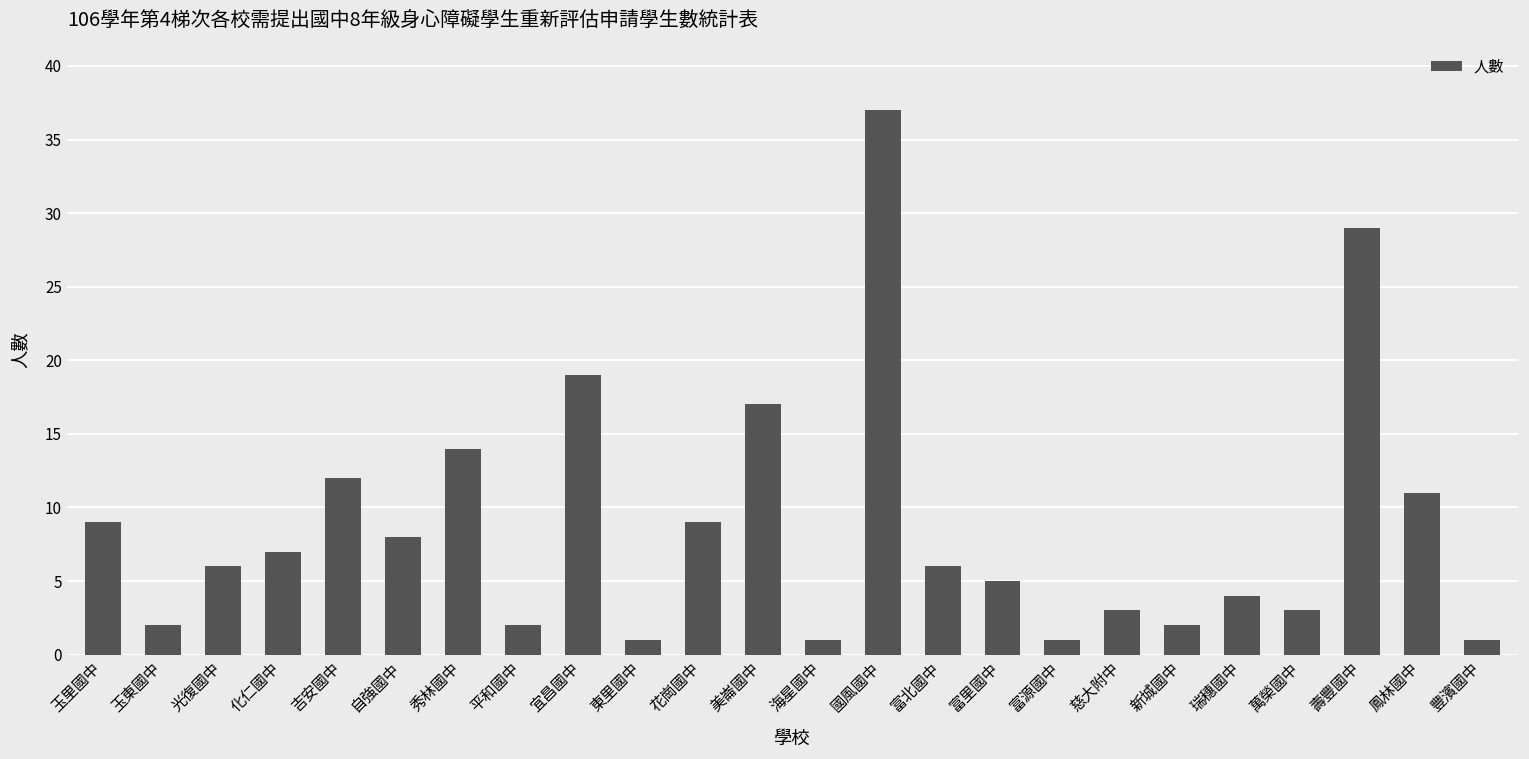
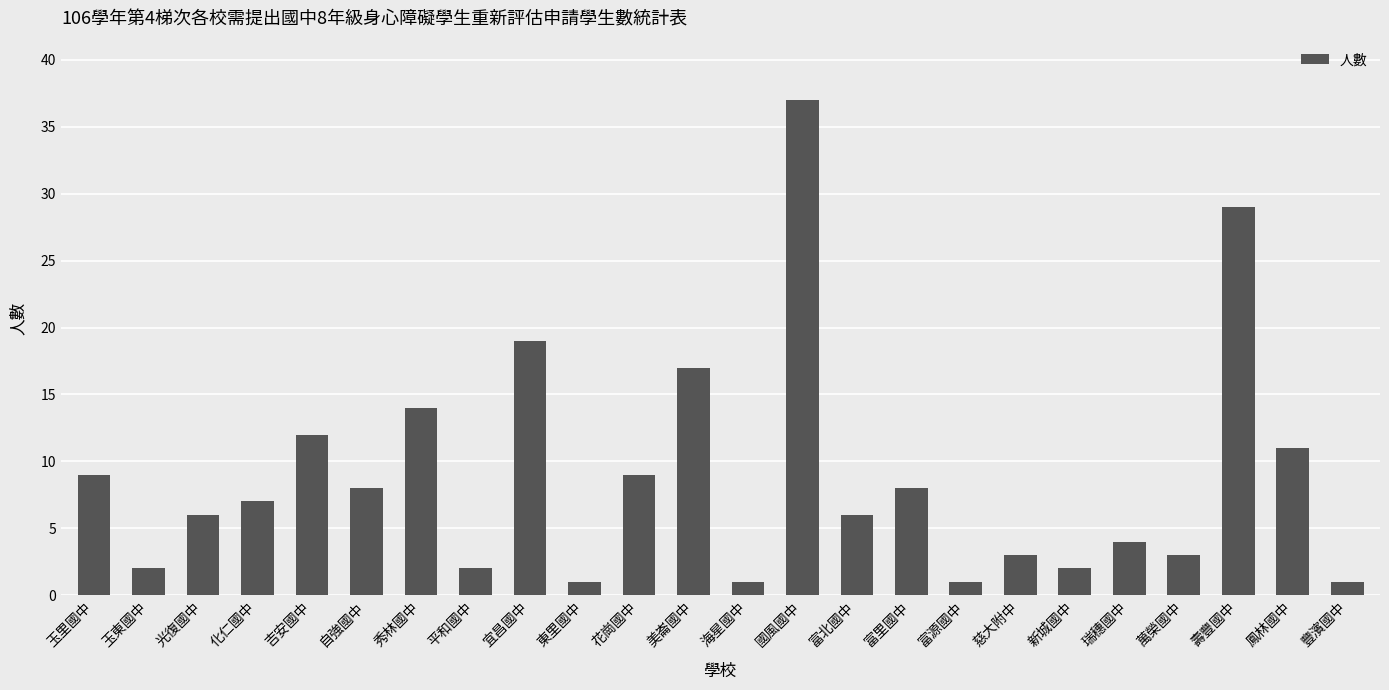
富里國中: 5 -> 8
